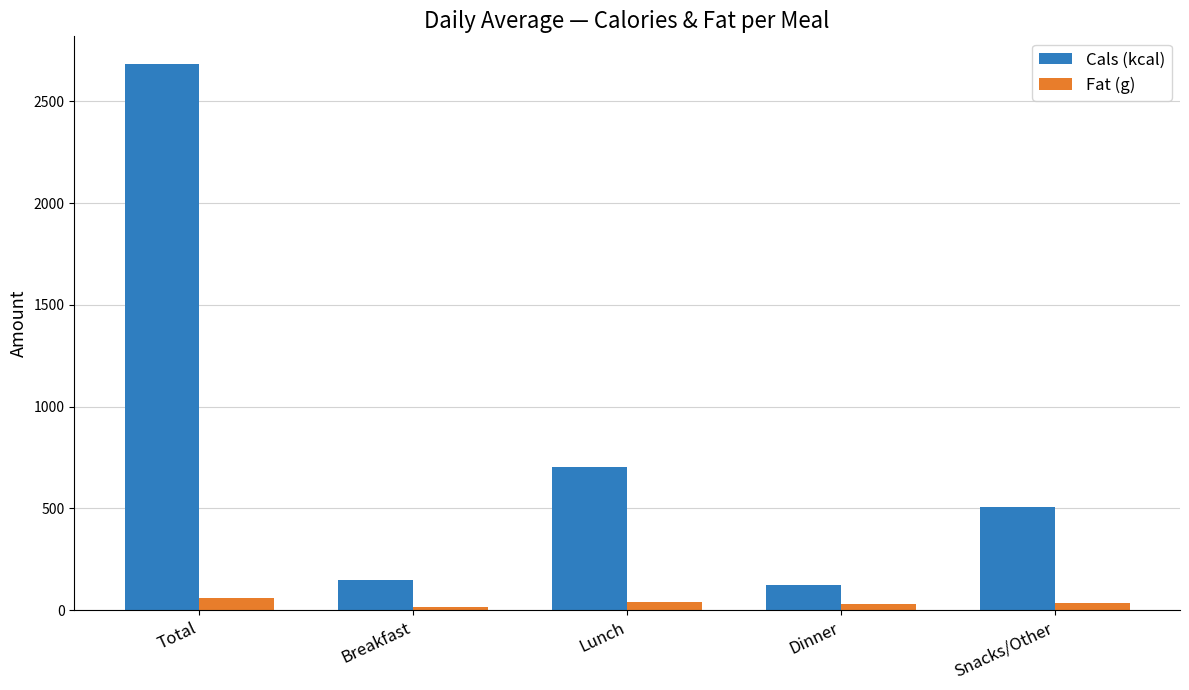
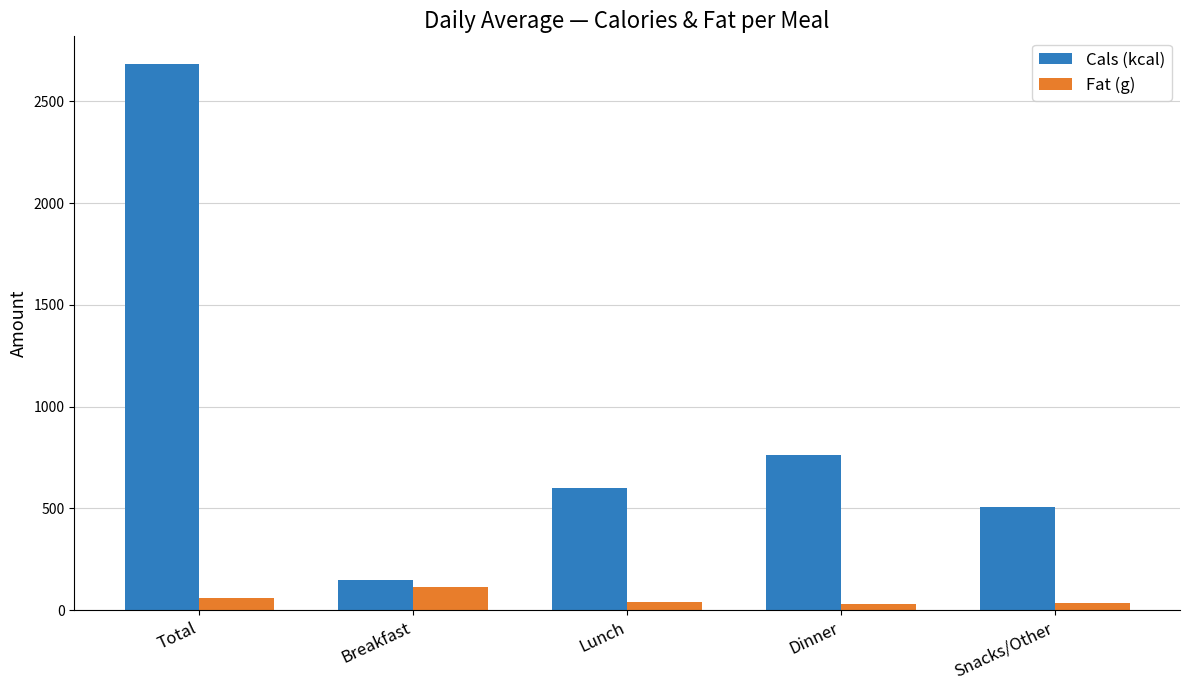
Fat (g), Breakfast: 20 -> 110
Cals (kcal), Lunch: 700 -> 600
Cals (kcal), Dinner: 120 -> 760
